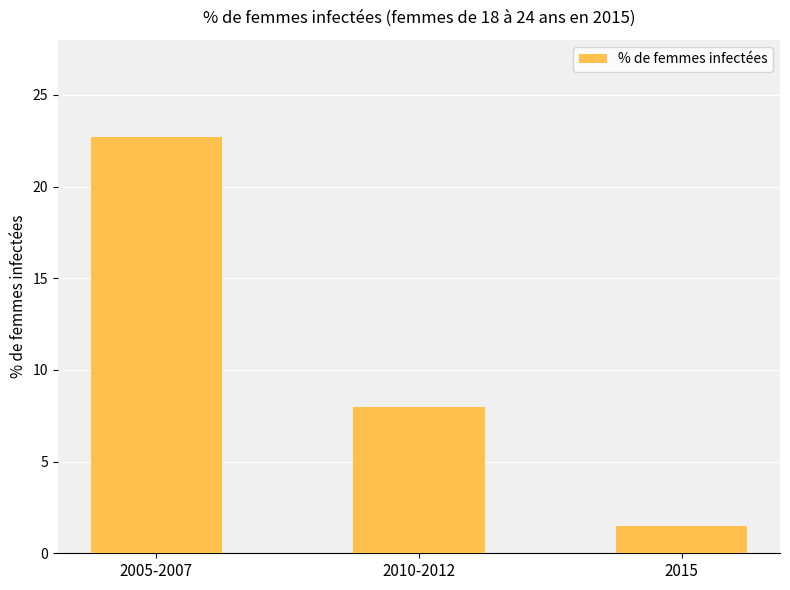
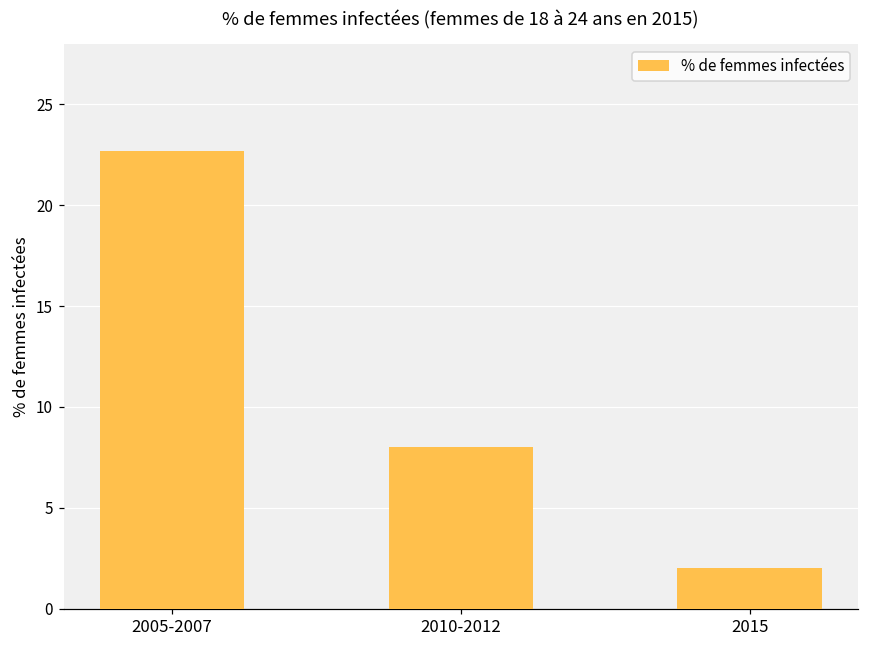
2015: 1.5 -> 2.0
